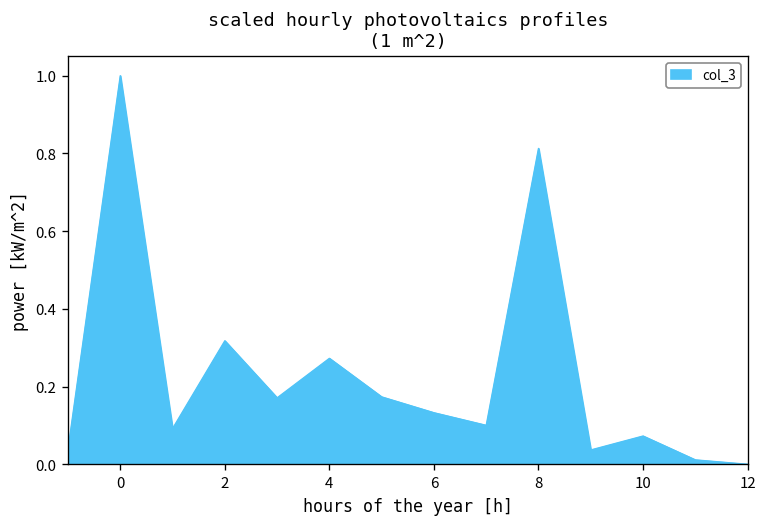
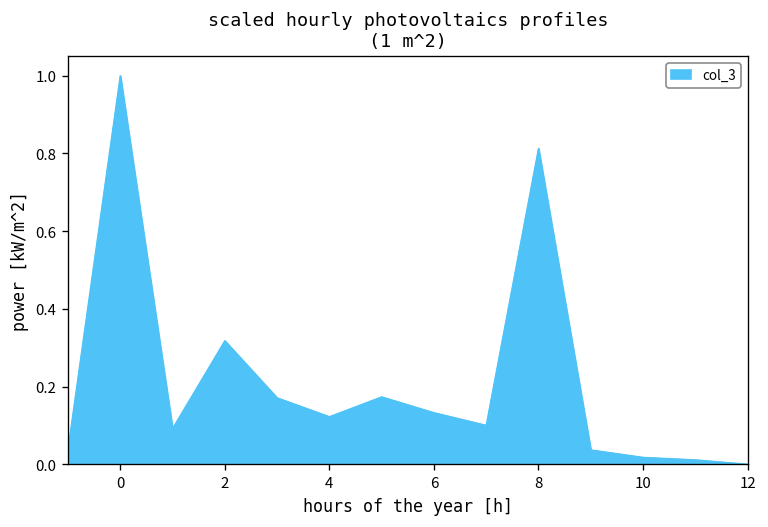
4: 0.27 -> 0.12
10: 0.07 -> 0.02
